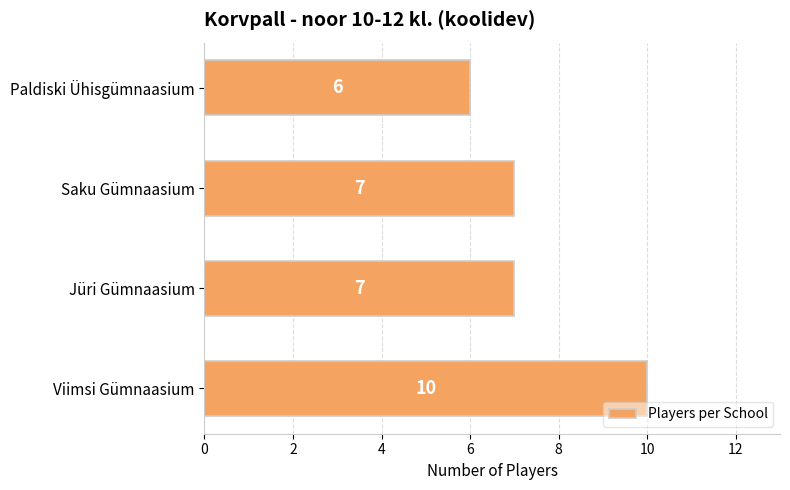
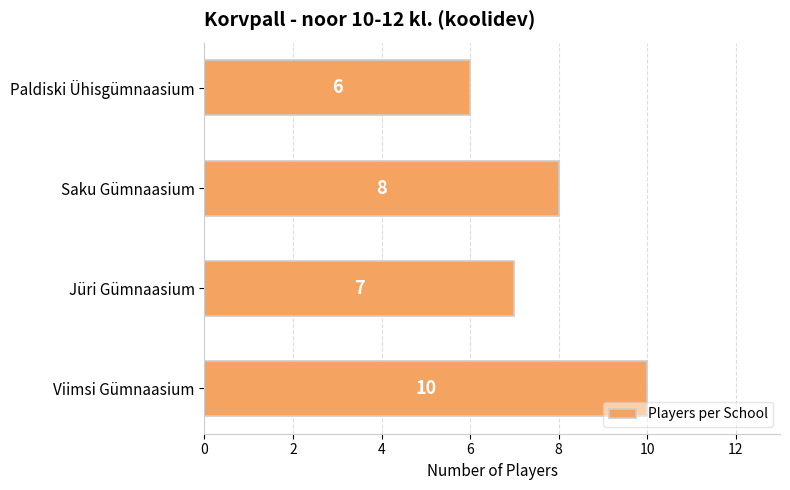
Saku Gümnaasium: 7 -> 8
